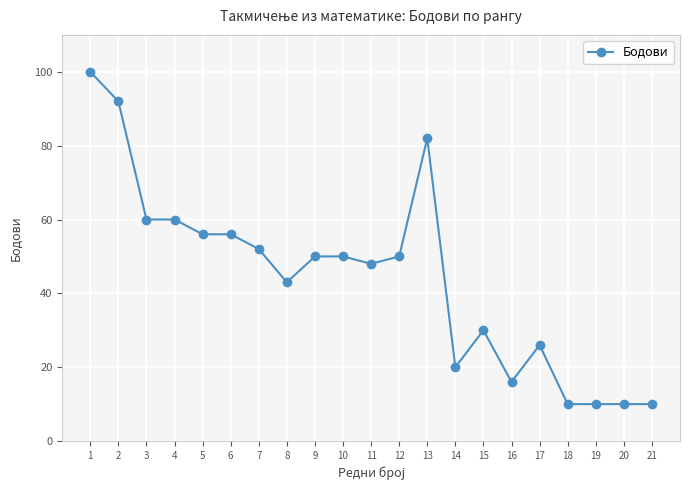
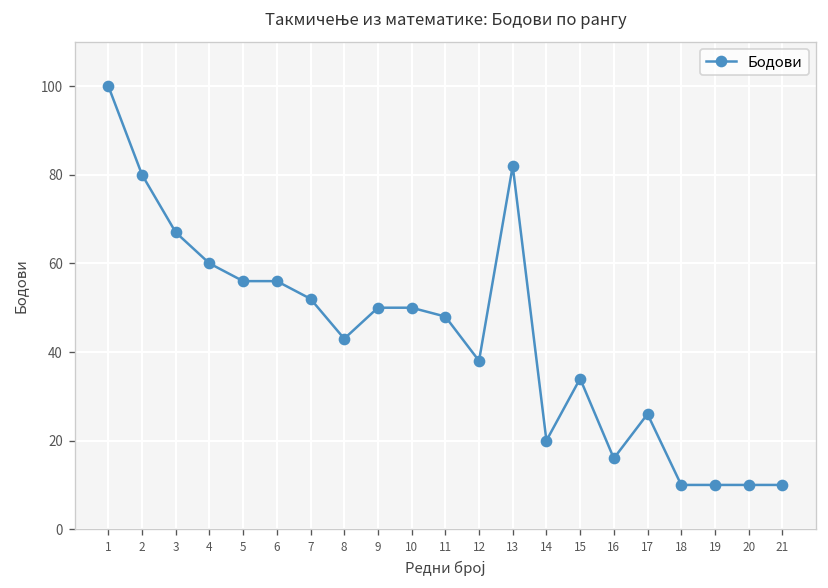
2: 92 -> 80
3: 60 -> 67
12: 50 -> 38
15: 30 -> 34
